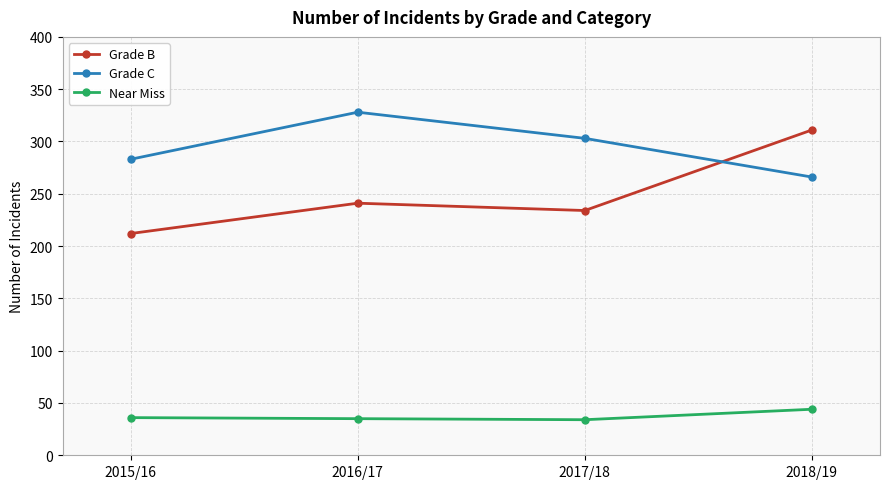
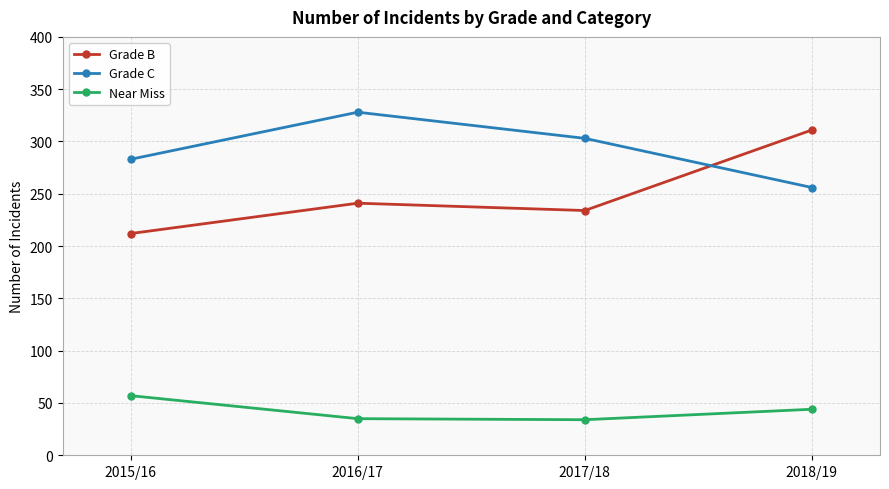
Near Miss, 2015/16: 36 -> 57
Grade C, 2018/19: 266 -> 256
